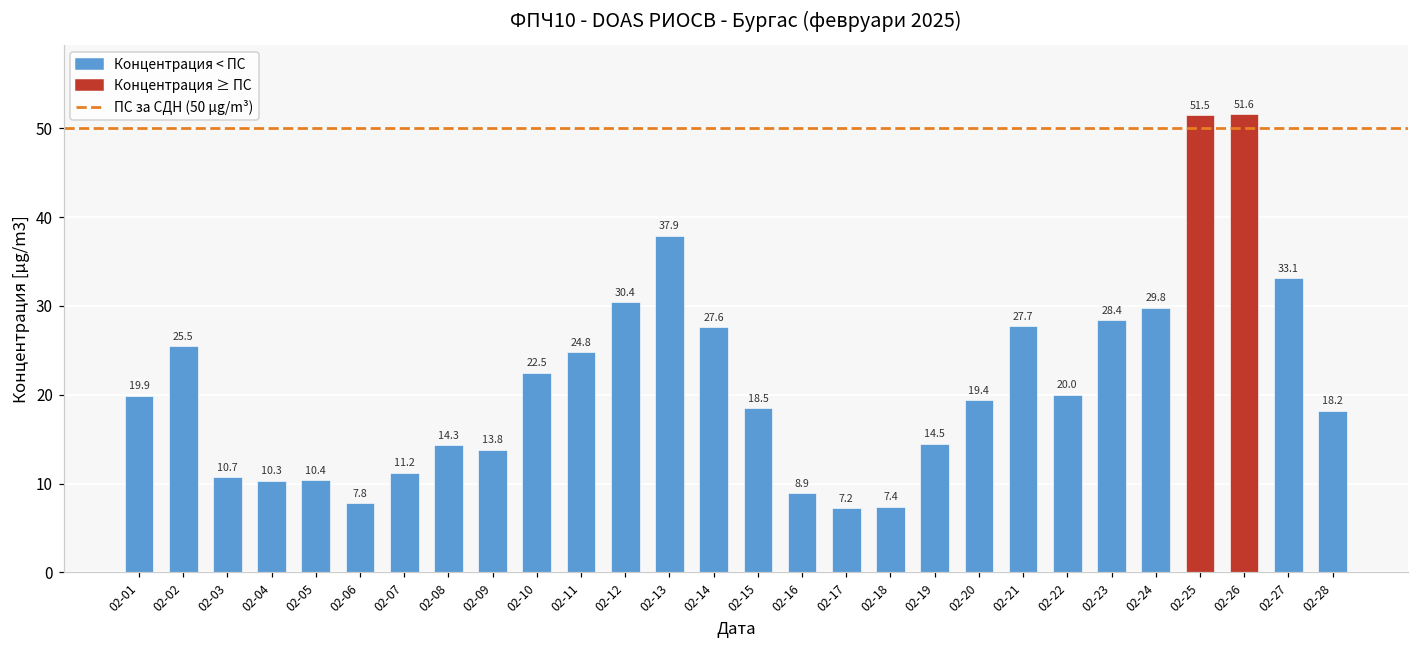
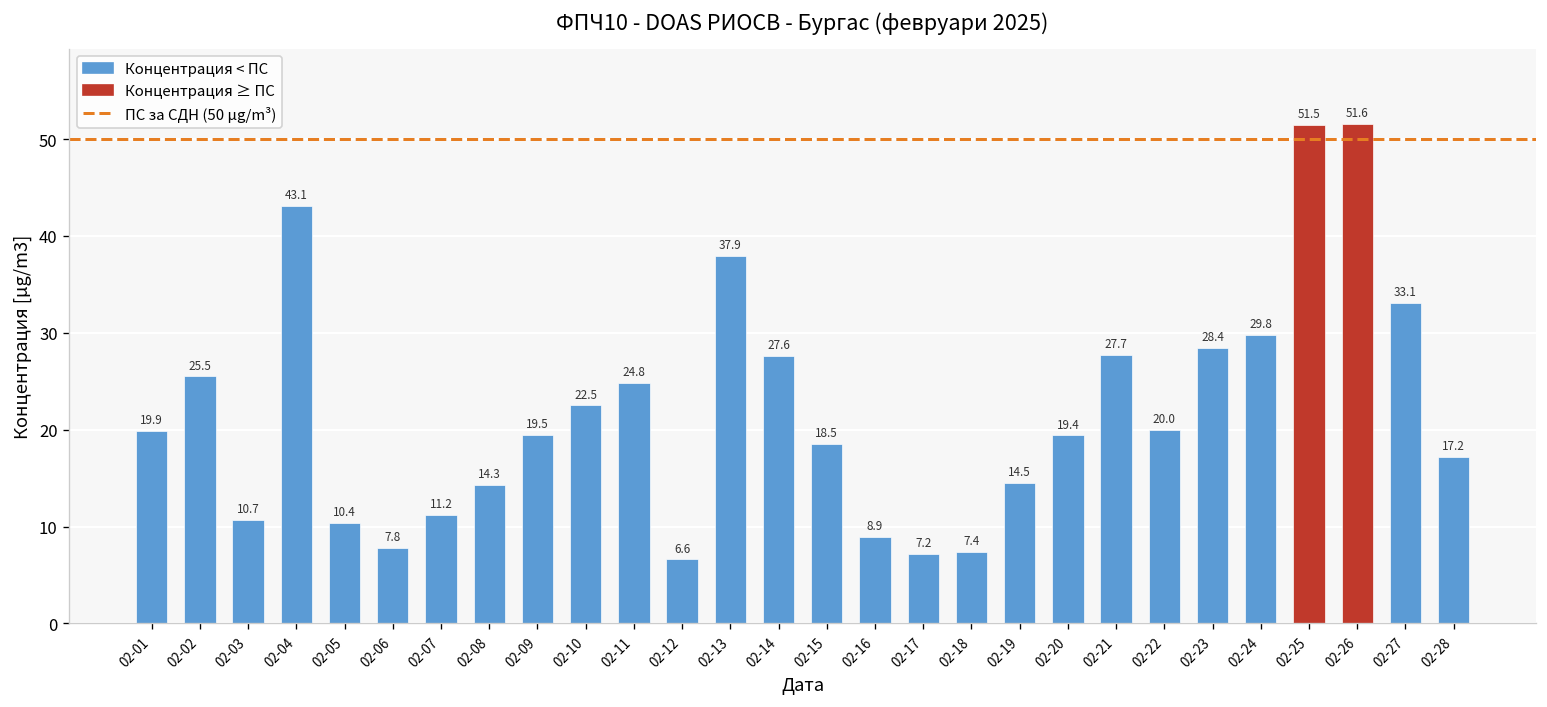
02-04: 10.3 -> 43.1
02-09: 13.8 -> 19.5
02-12: 30.4 -> 6.6
02-28: 18.2 -> 17.2
